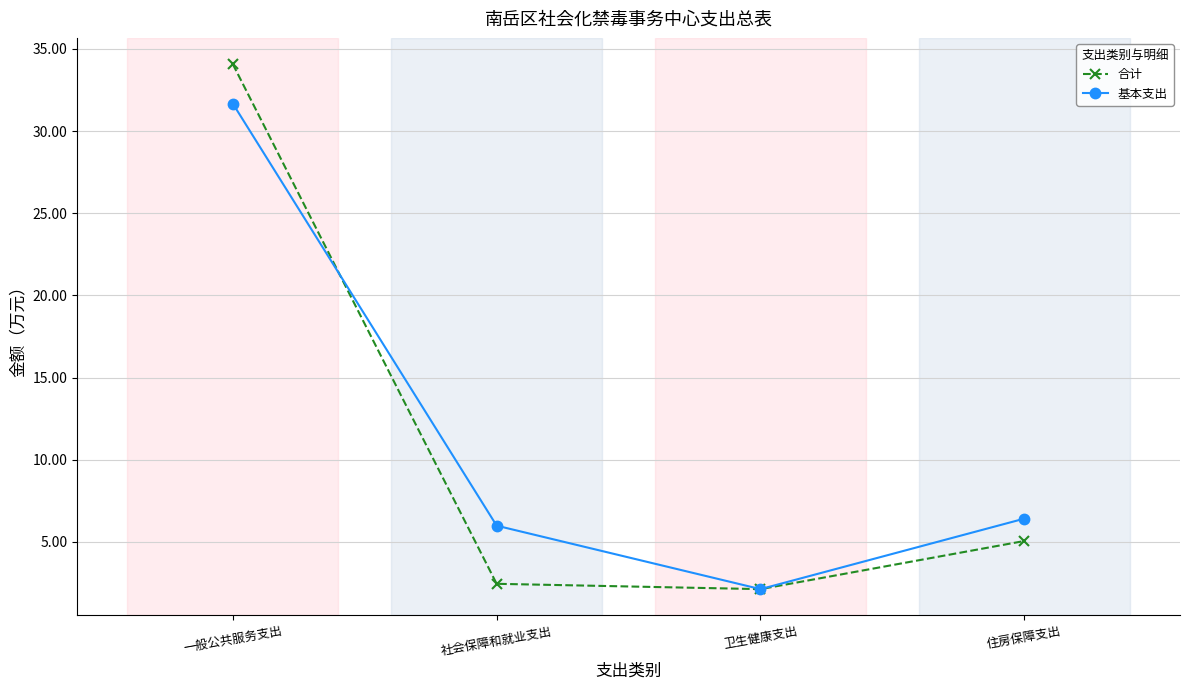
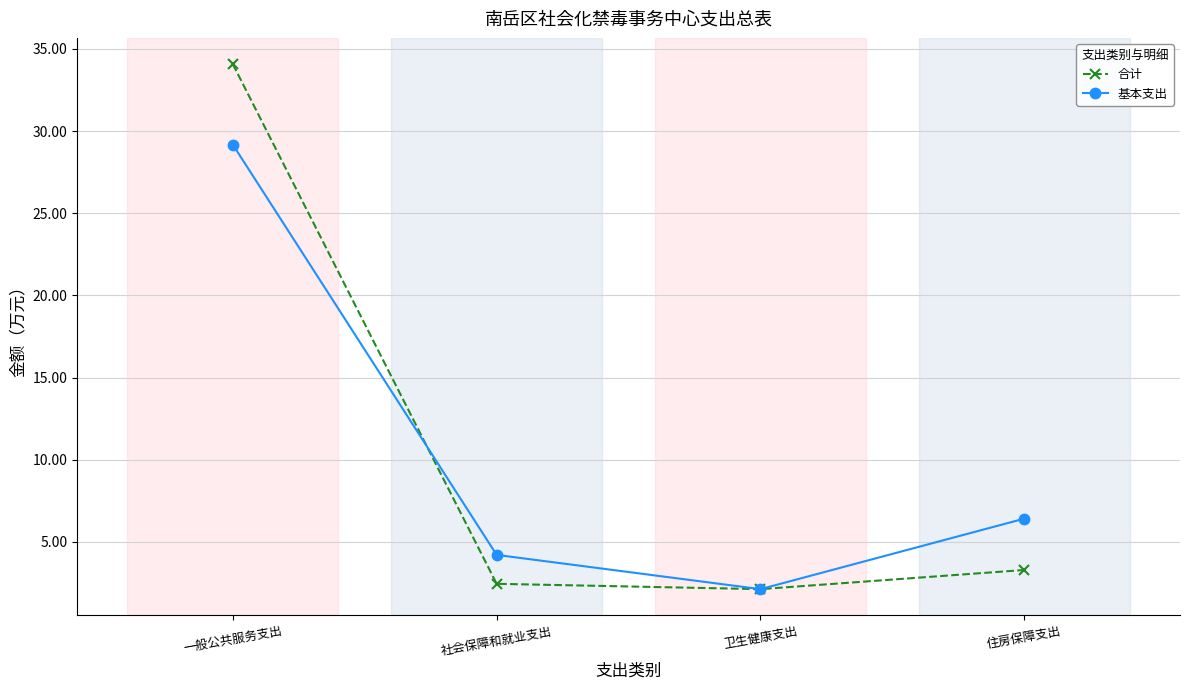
基本支出, 一般公共服务支出: 31.7 -> 29.2
基本支出, 社会保障和就业支出: 6.0 -> 4.2
合计, 住房保障支出: 5.1 -> 3.3
